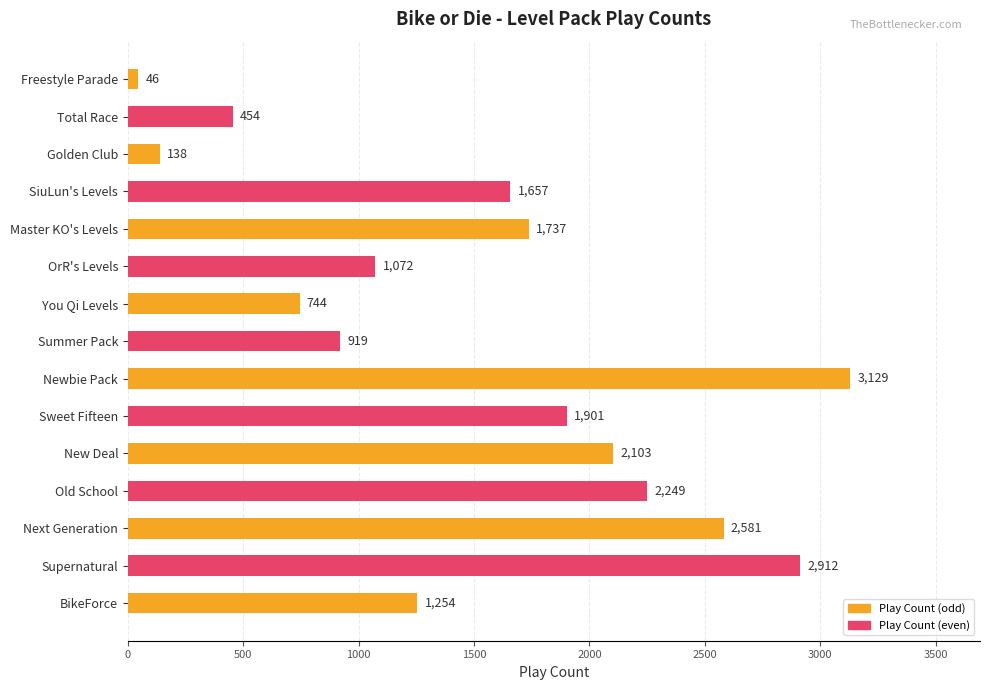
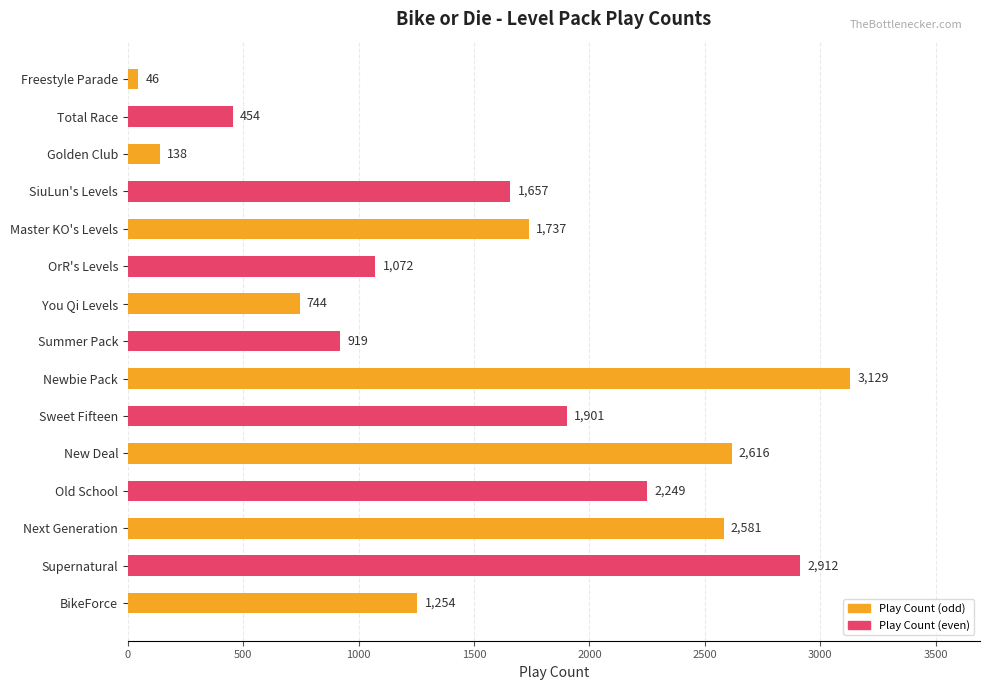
New Deal: 2,103 -> 2,616
